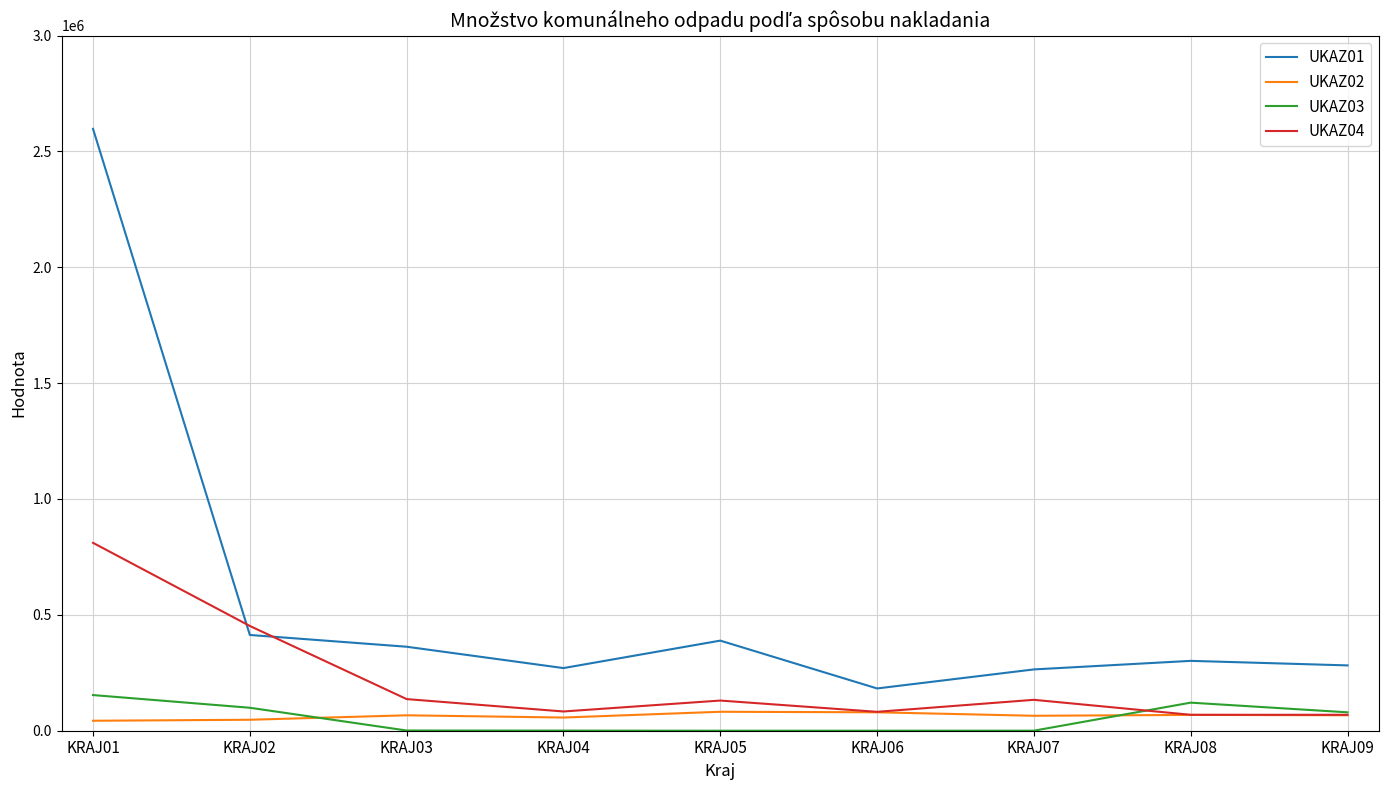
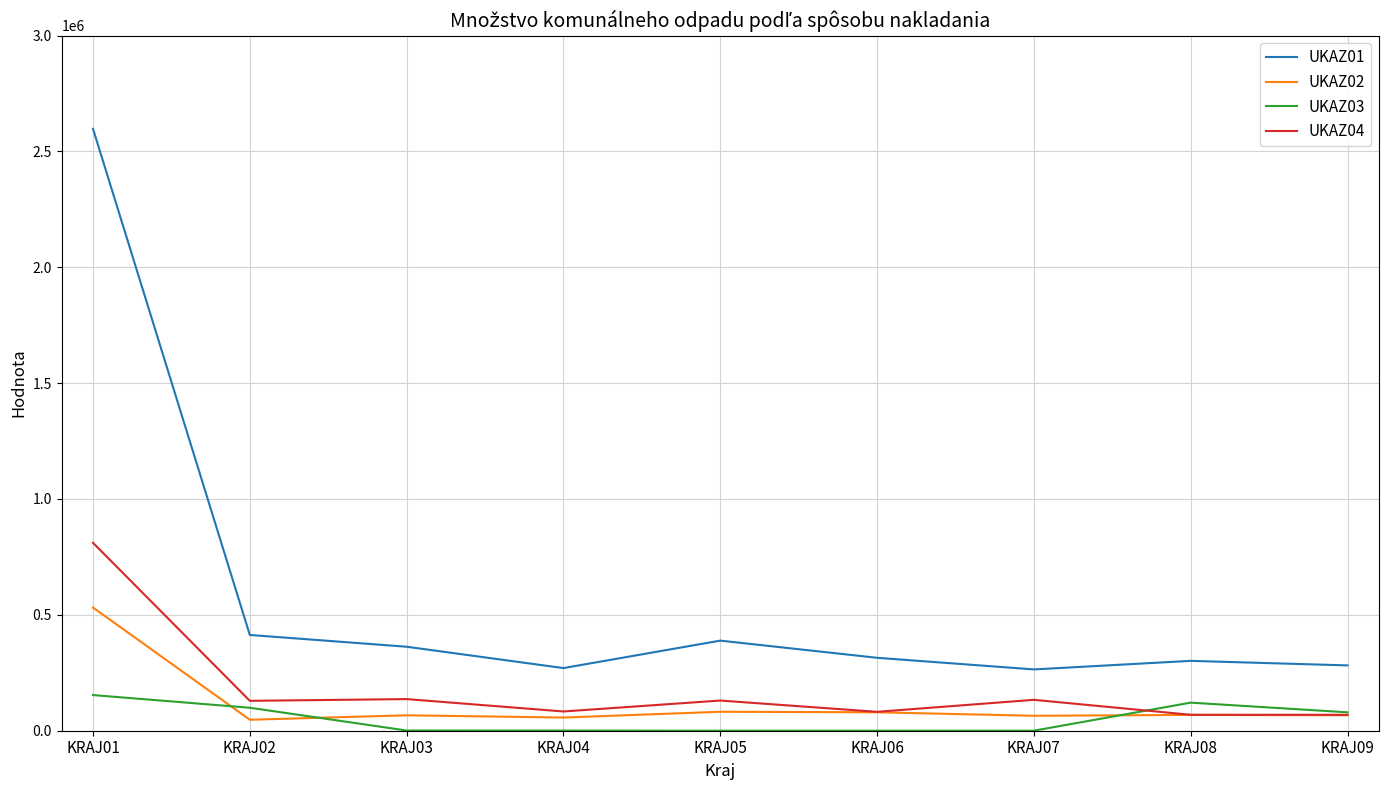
UKAZ02, KRAJ01: 40000 -> 530000
UKAZ04, KRAJ02: 450000 -> 130000
UKAZ01, KRAJ06: 180000 -> 310000
